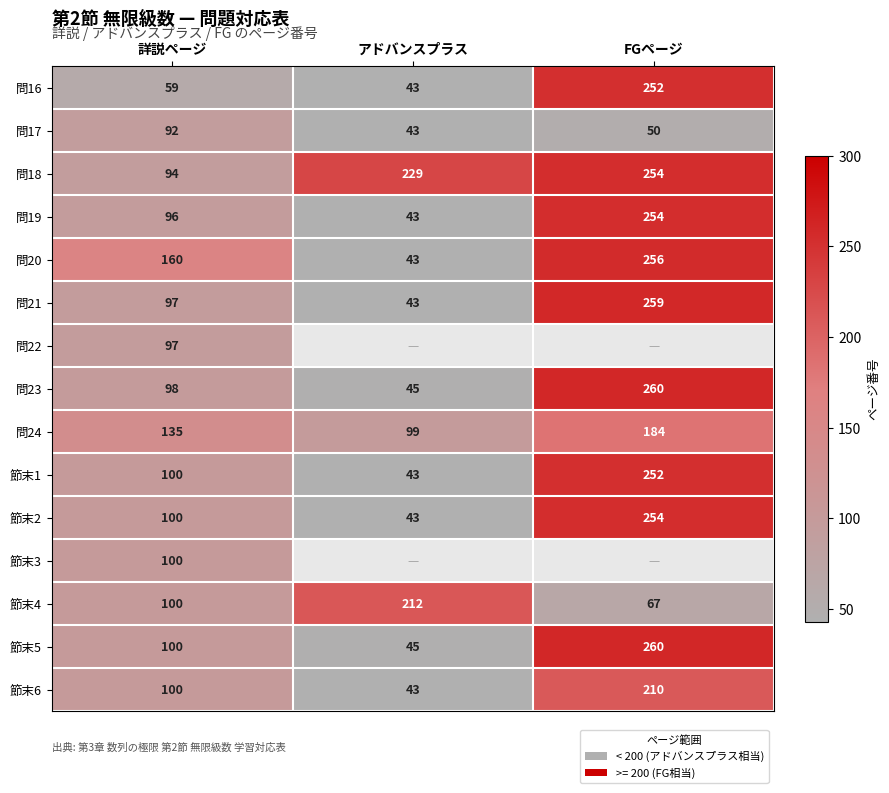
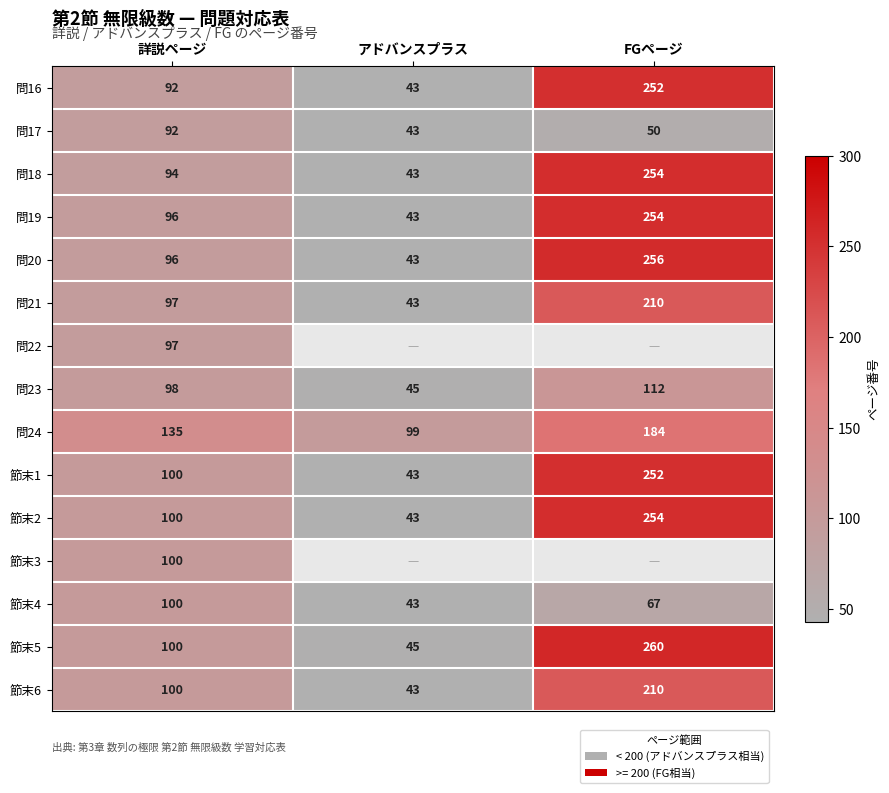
問16, 詳説ページ: 59 -> 92
問18, アドバンスプラス: 229 -> 43
問20, 詳説ページ: 160 -> 96
問21, FGページ: 259 -> 210
問23, FGページ: 260 -> 112
節末4, アドバンスプラス: 212 -> 43
